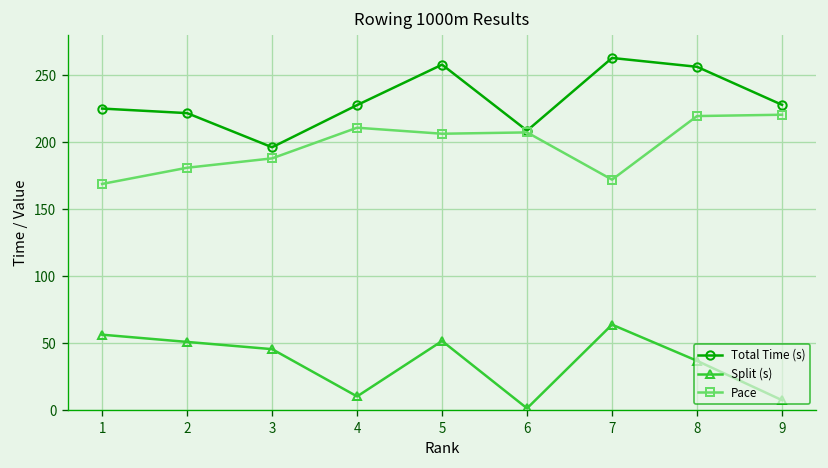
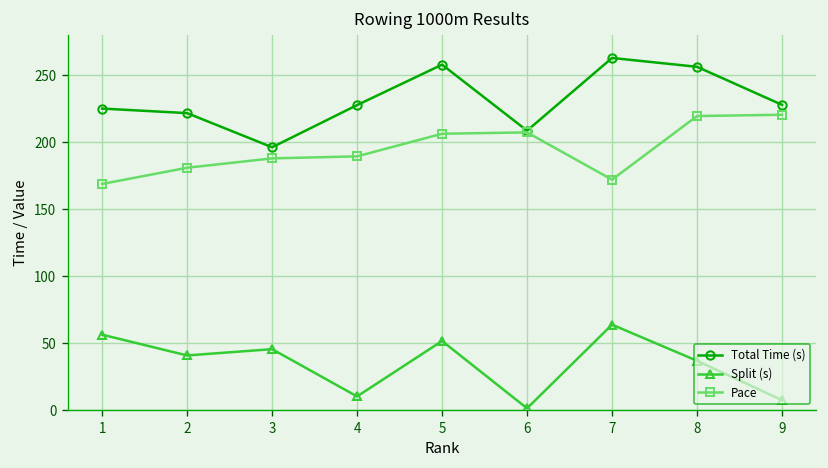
Split (s), 2: 51 -> 41
Pace, 4: 211 -> 190
